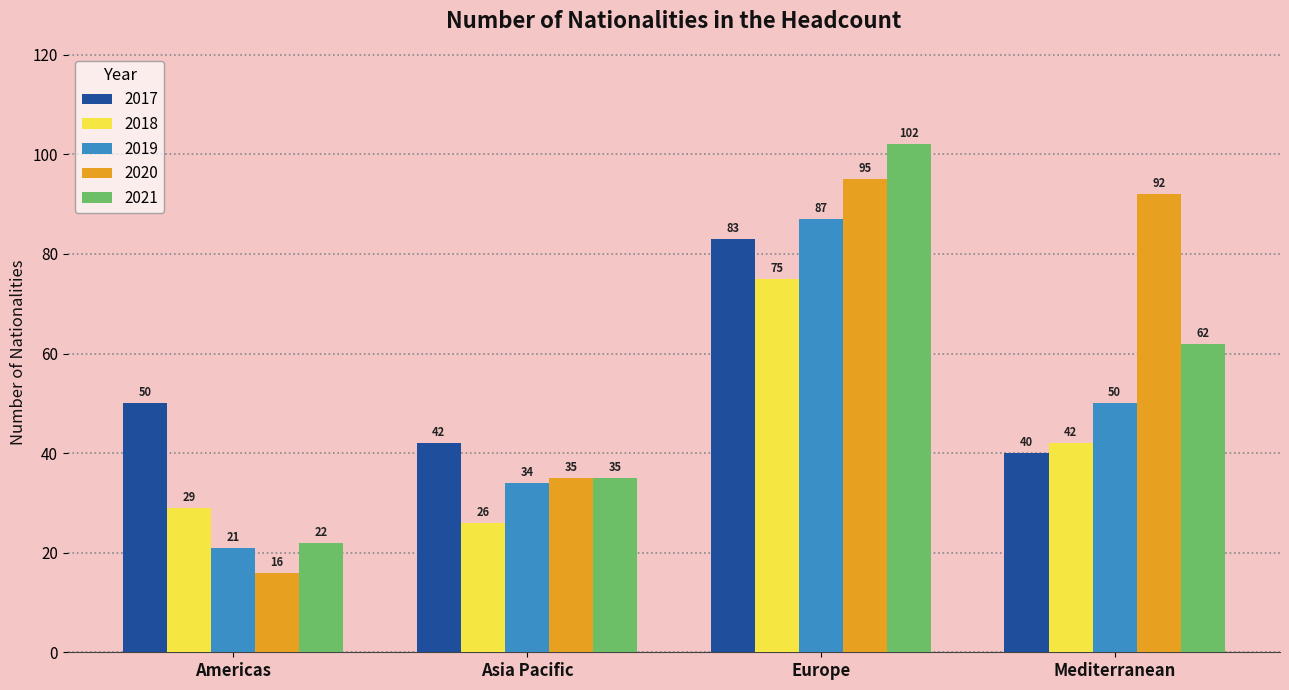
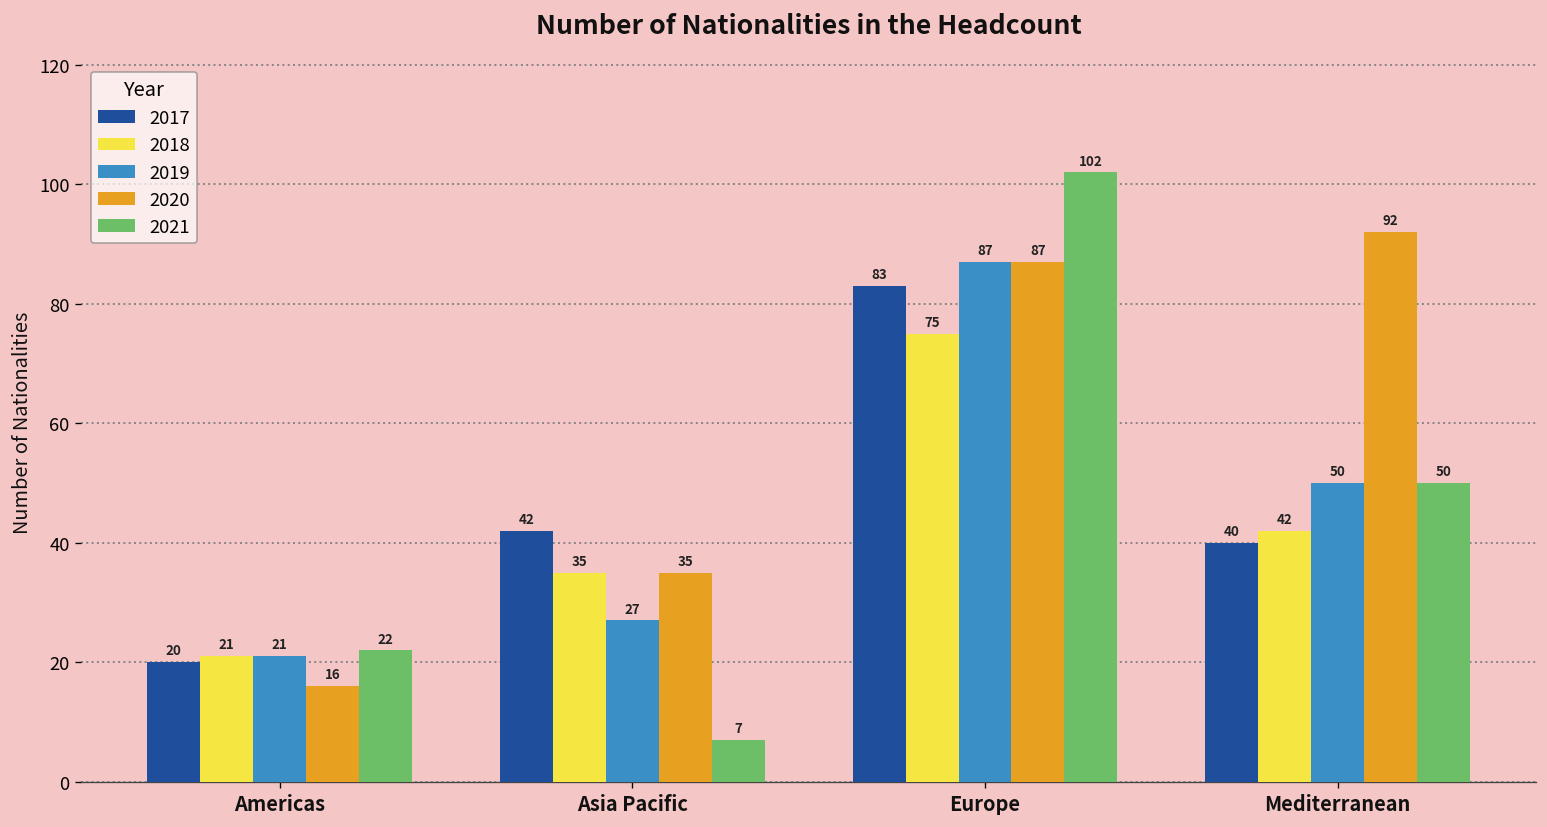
2017, Americas: 50 -> 20
2018, Americas: 29 -> 21
2018, Asia Pacific: 26 -> 35
2019, Asia Pacific: 34 -> 27
2021, Asia Pacific: 35 -> 7
2020, Europe: 95 -> 87
2021, Mediterranean: 62 -> 50
